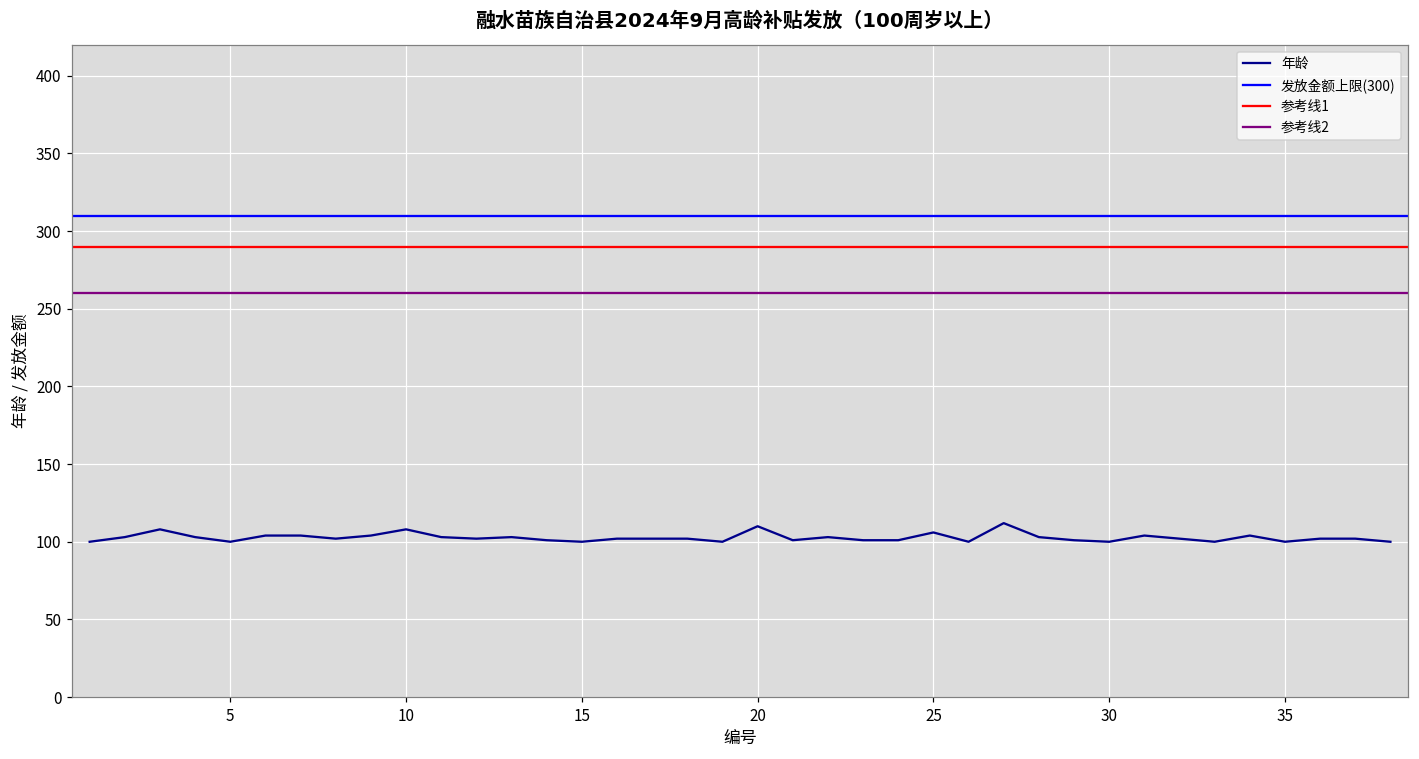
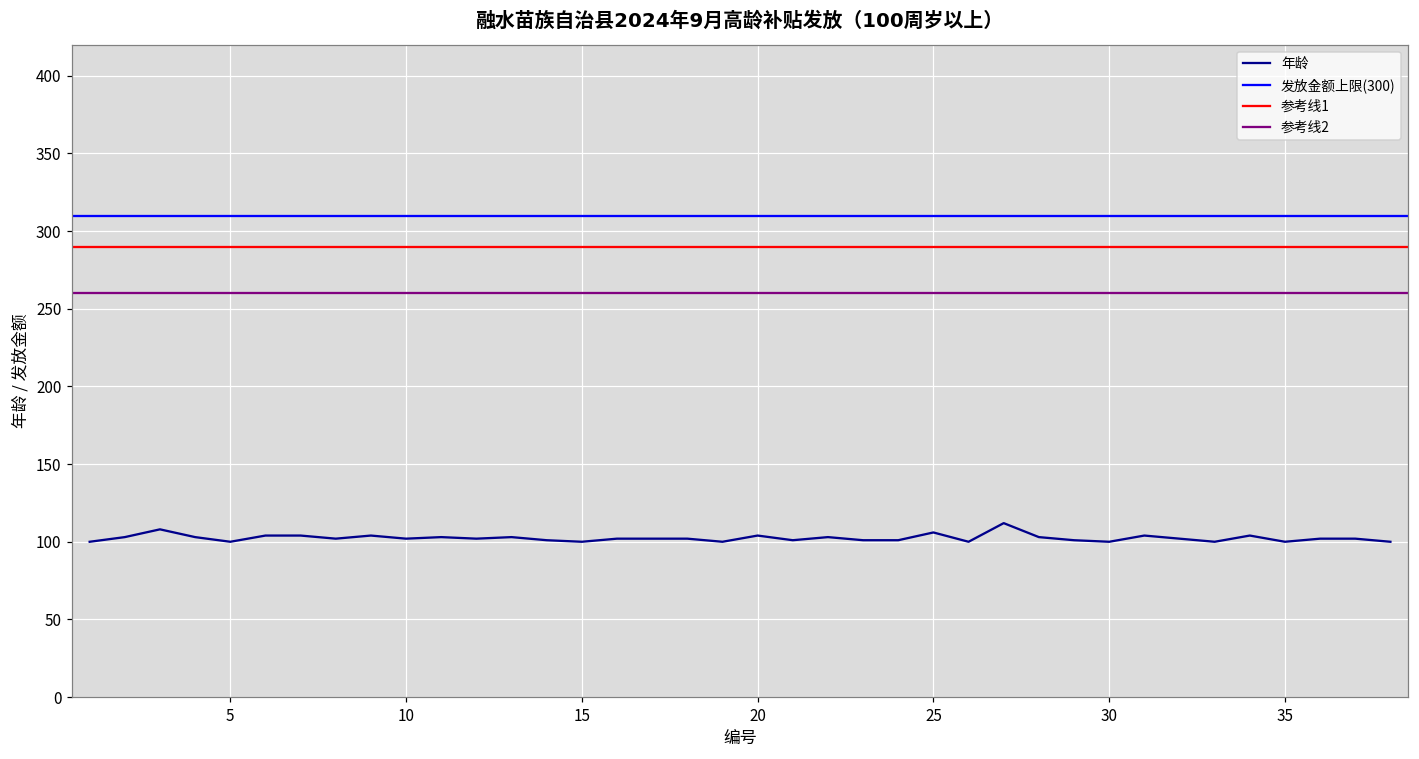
10: 108 -> 102
20: 110 -> 104
